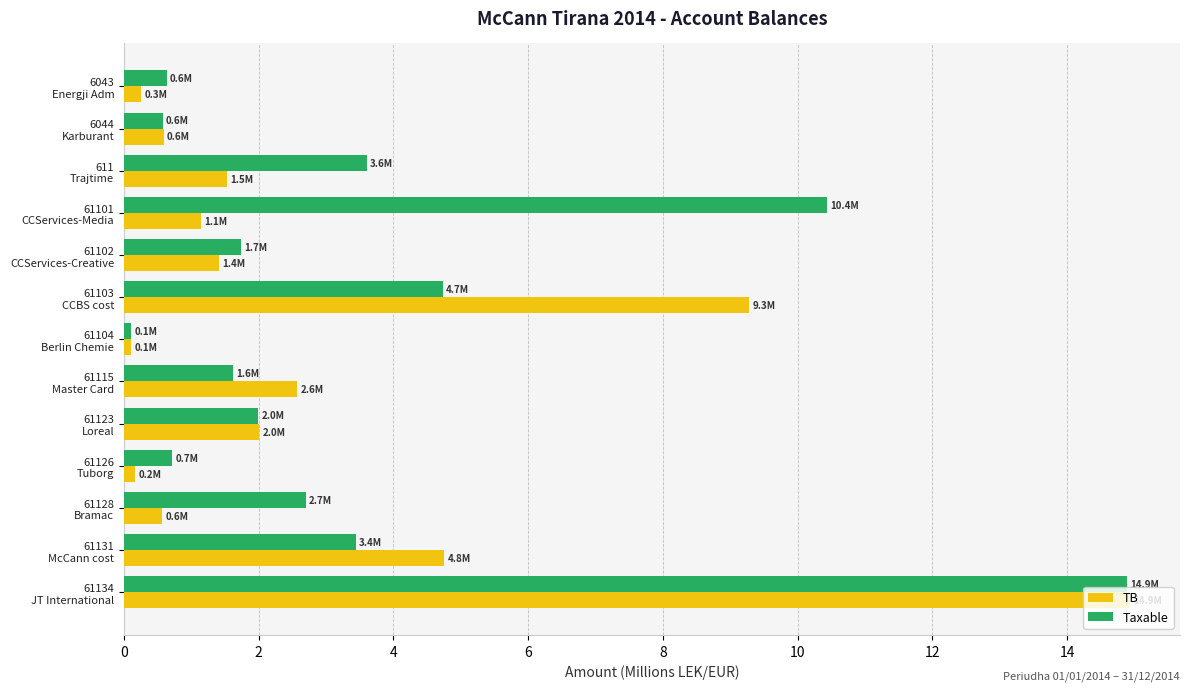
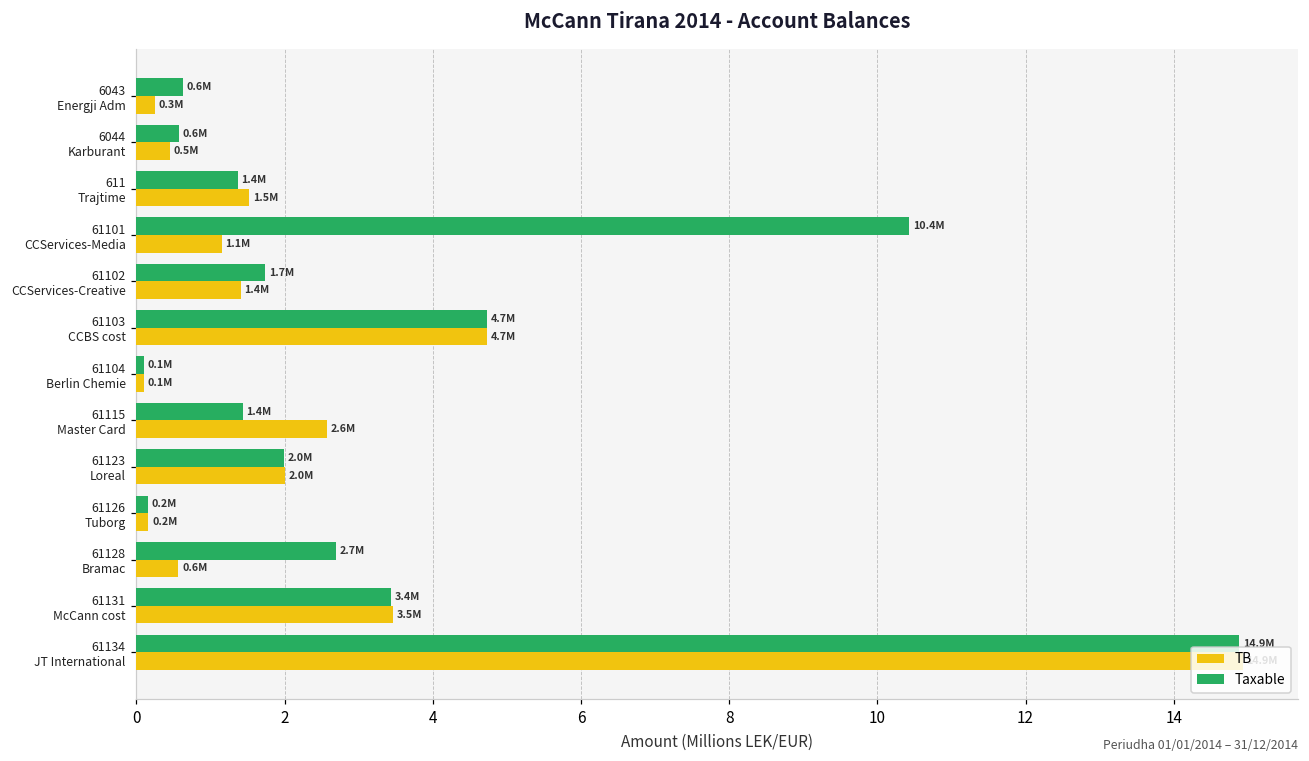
TB, 6044 Karburant: 0.6M -> 0.5M
Taxable, 611 Trajtime: 3.6M -> 1.4M
TB, 61103 CCBS cost: 9.3M -> 4.7M
Taxable, 61115 Master Card: 1.6M -> 1.4M
Taxable, 61126 Tuborg: 0.7M -> 0.2M
TB, 61131 McCann cost: 4.8M -> 3.5M
